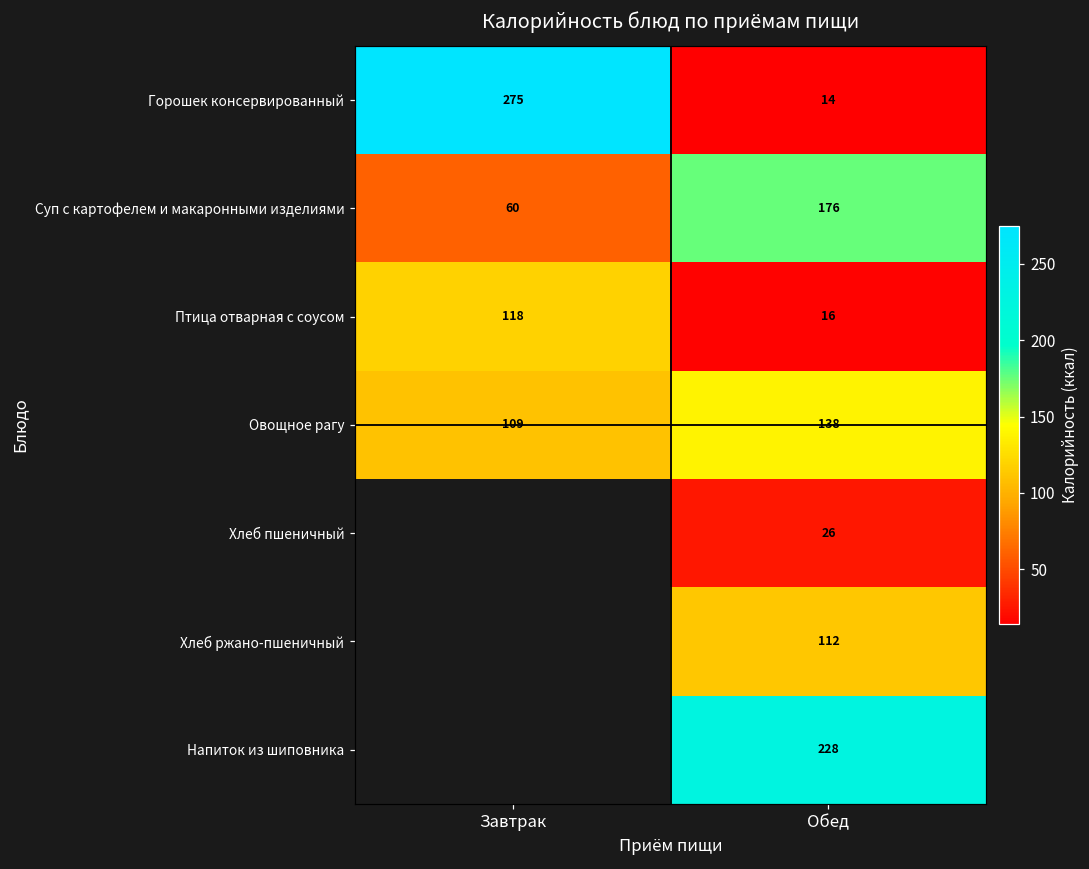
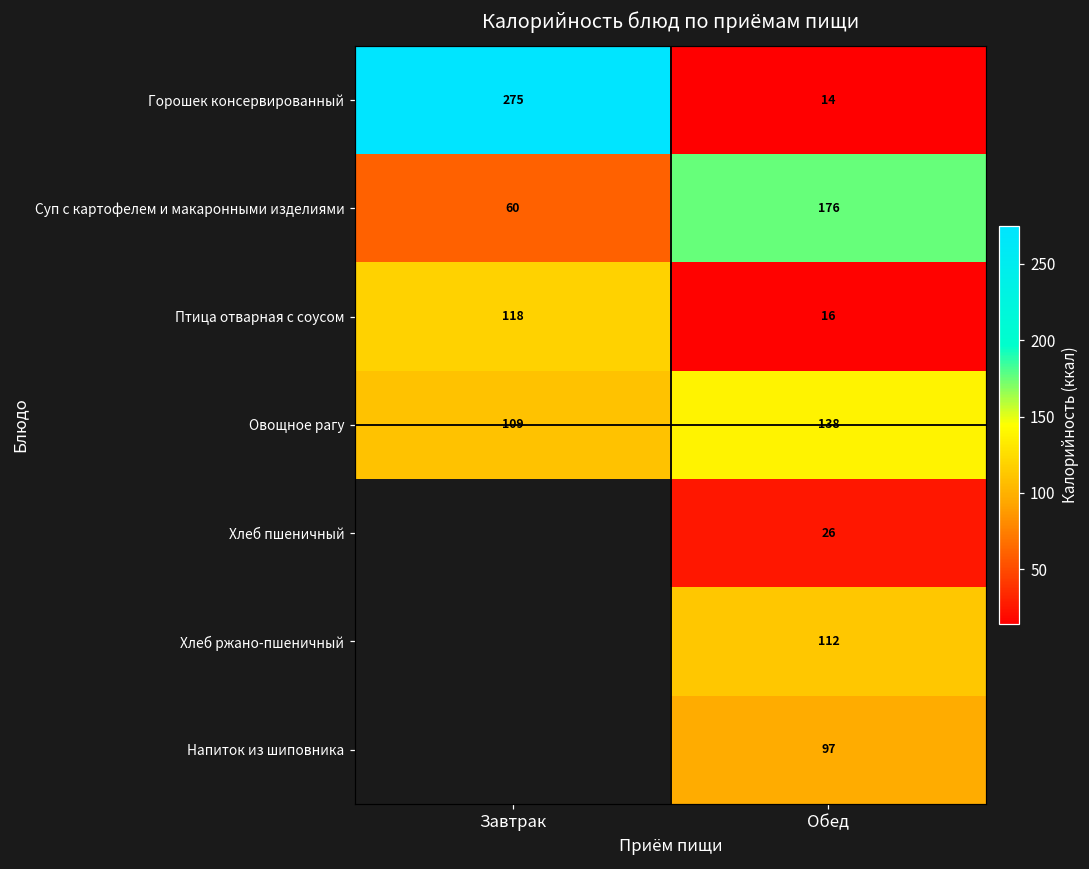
Напиток из шиповника, Обед: 228 -> 97
